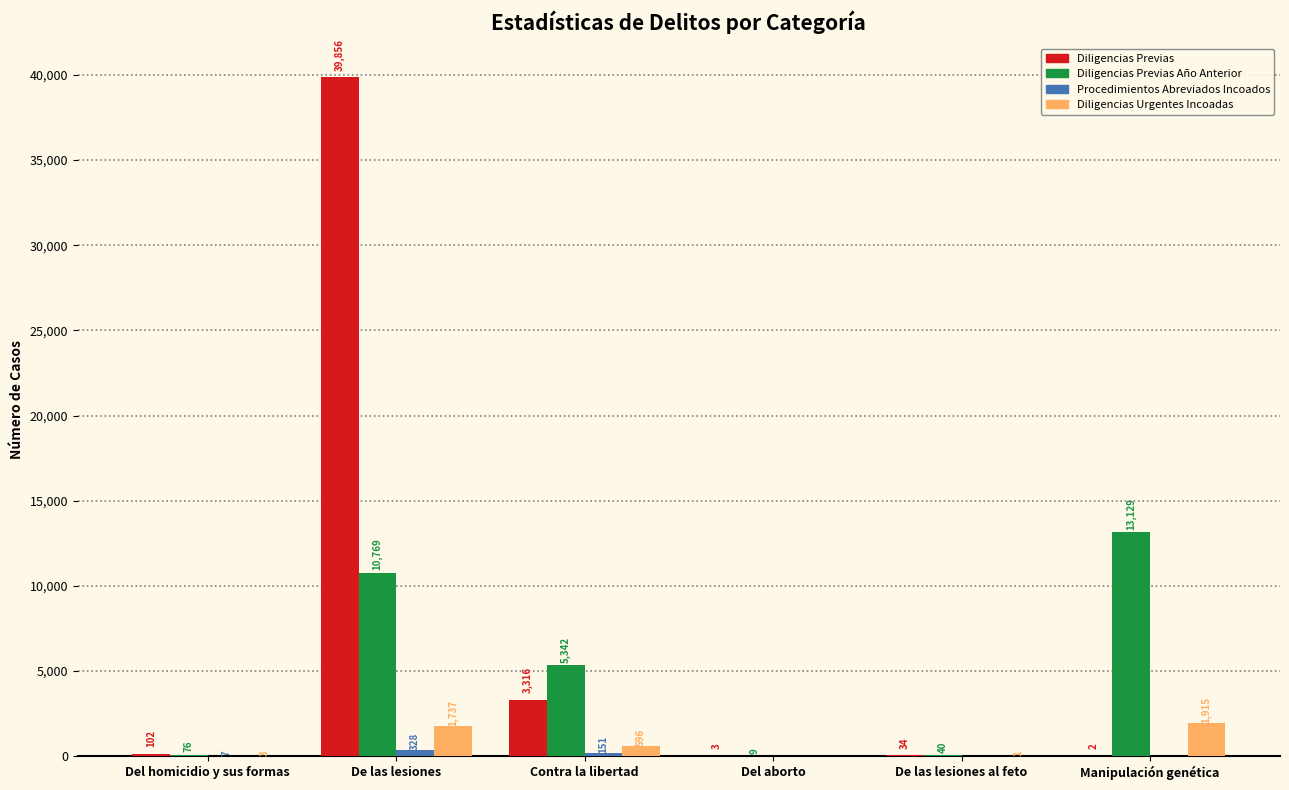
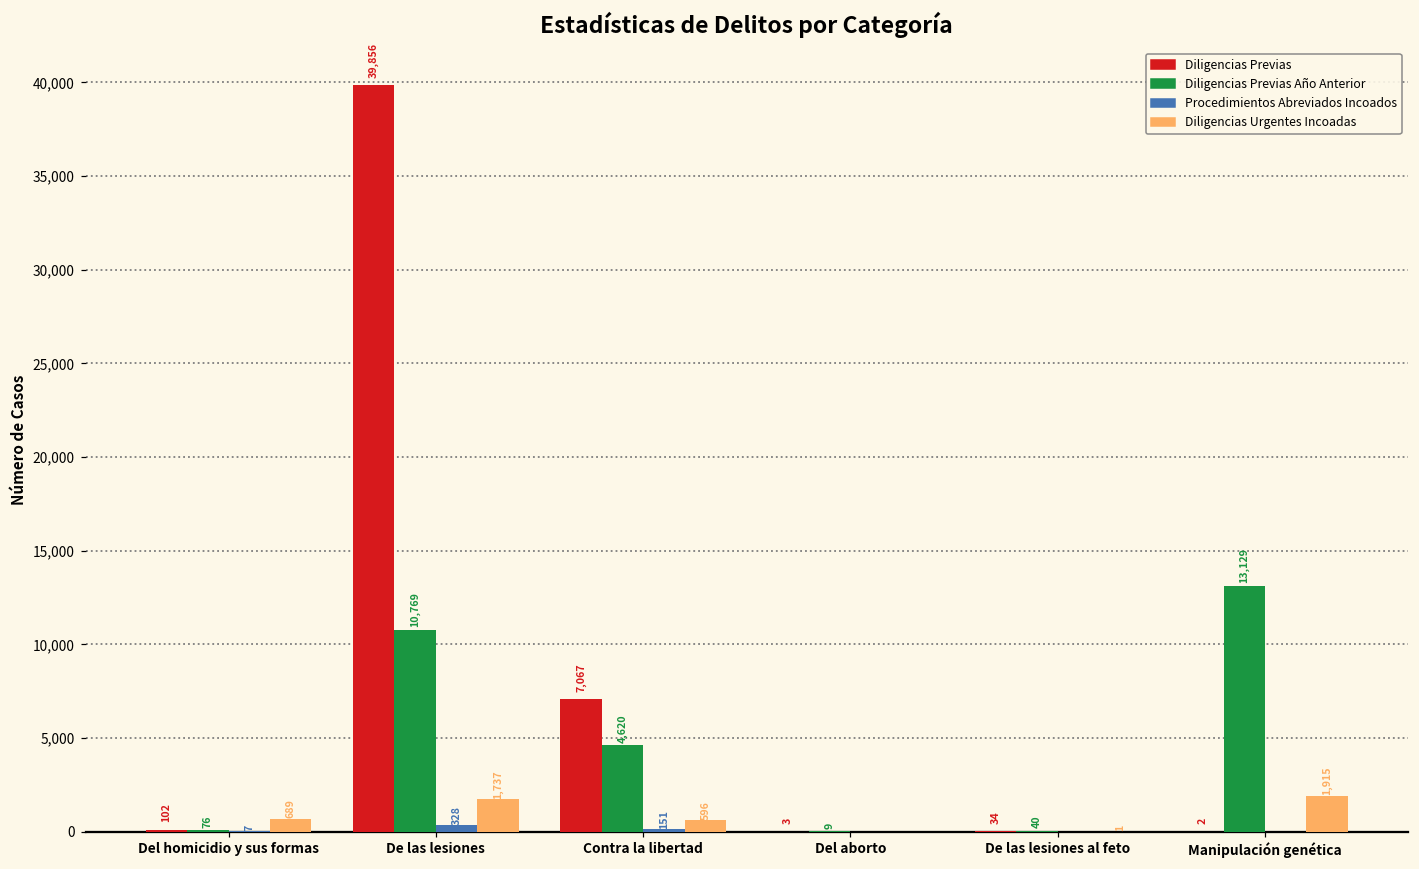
Diligencias Urgentes Incoadas, Del homicidio y sus formas: 3 -> 689
Diligencias Previas, Contra la libertad: 3,316 -> 7,067
Diligencias Previas Año Anterior, Contra la libertad: 5,342 -> 4,620
